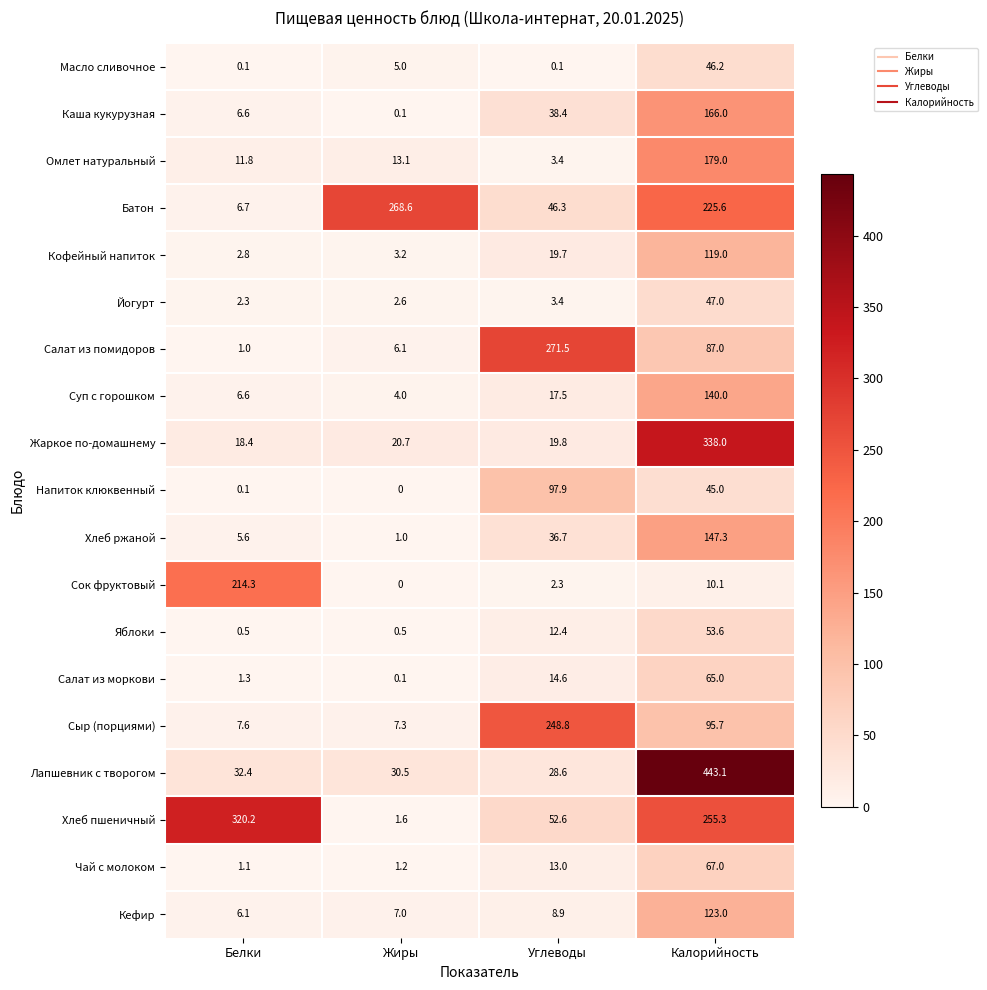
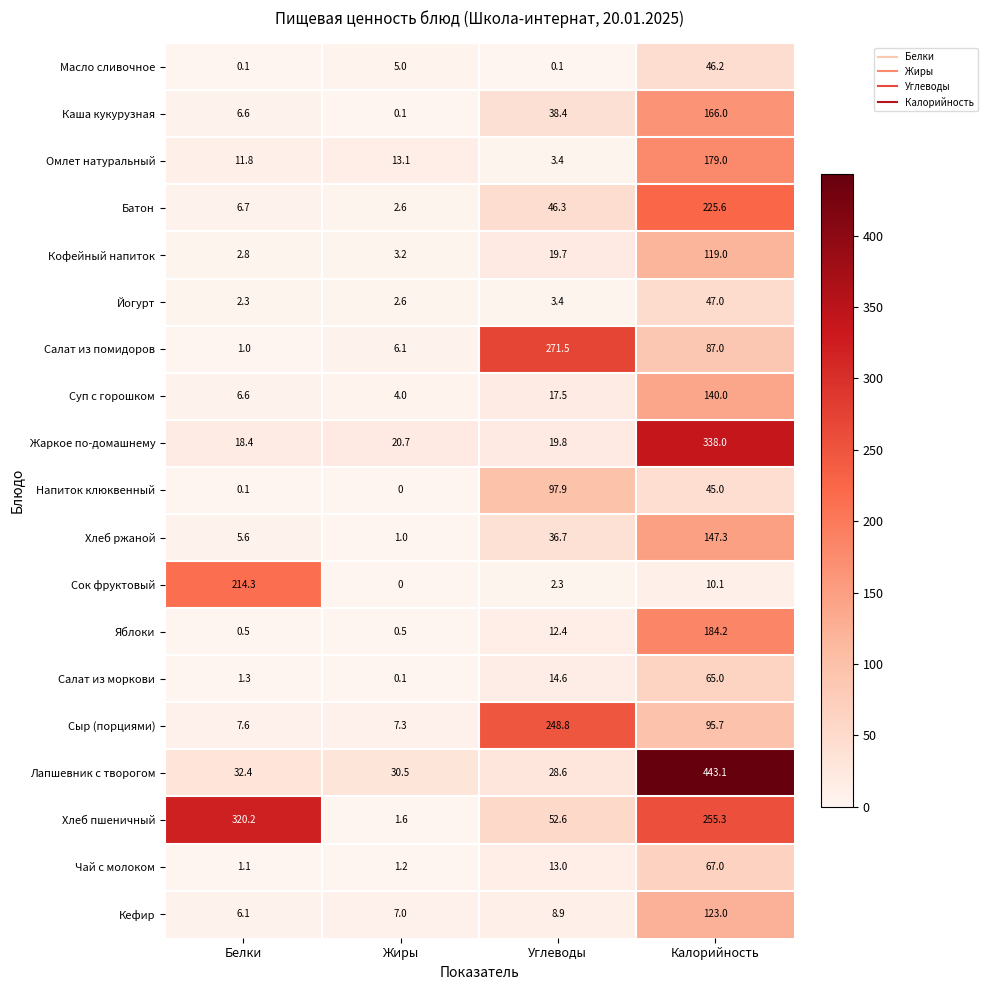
Батон, Жиры: 268.6 -> 2.6
Яблоки, Калорийность: 53.6 -> 184.2
